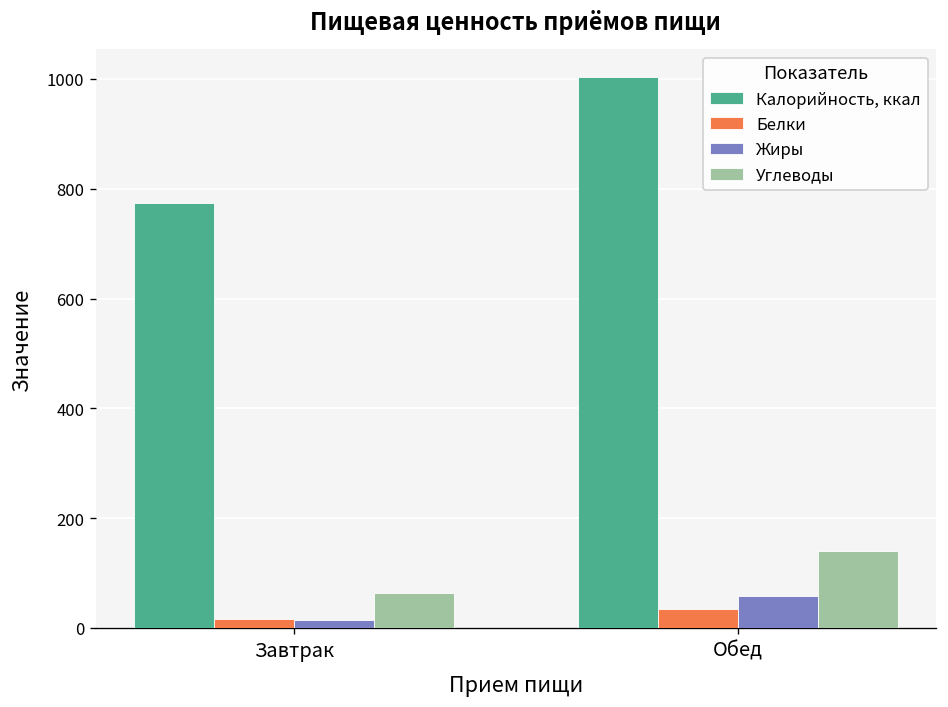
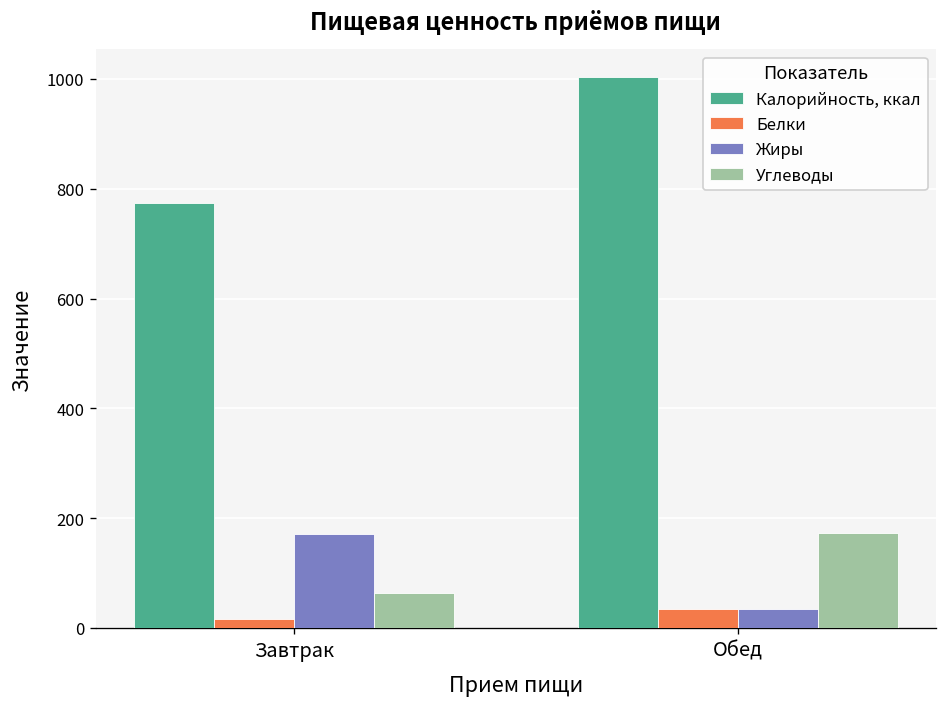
Жиры, Завтрак: 10 -> 170
Жиры, Обед: 60 -> 30
Углеводы, Обед: 140 -> 170
